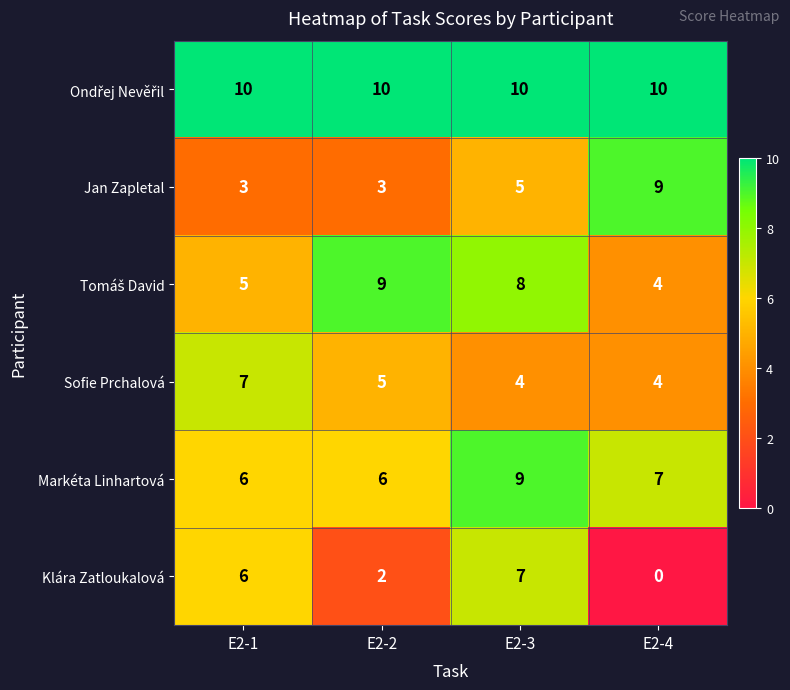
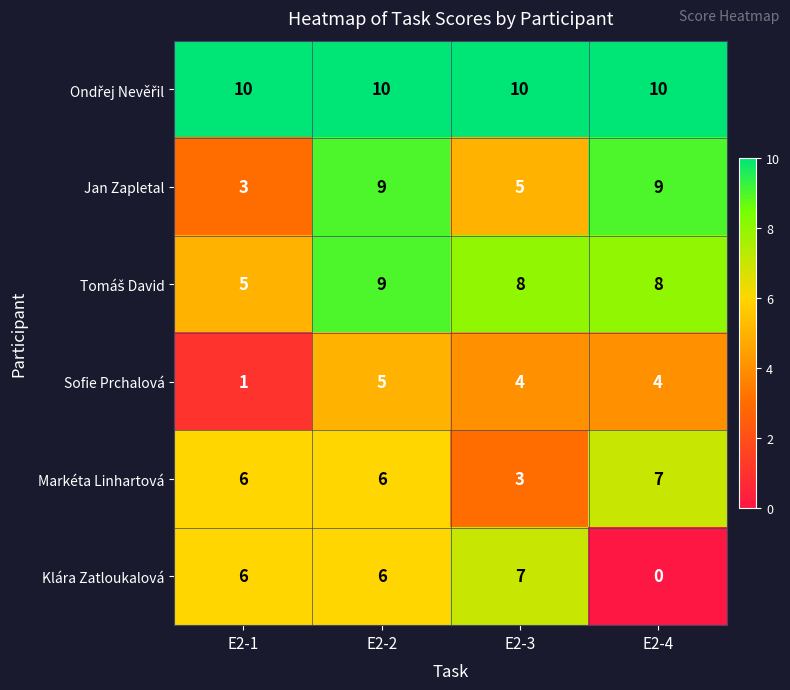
Jan Zapletal, E2-2: 3 -> 9
Tomáš David, E2-4: 4 -> 8
Sofie Prchalová, E2-1: 7 -> 1
Markéta Linhartová, E2-3: 9 -> 3
Klára Zatloukalová, E2-2: 2 -> 6
